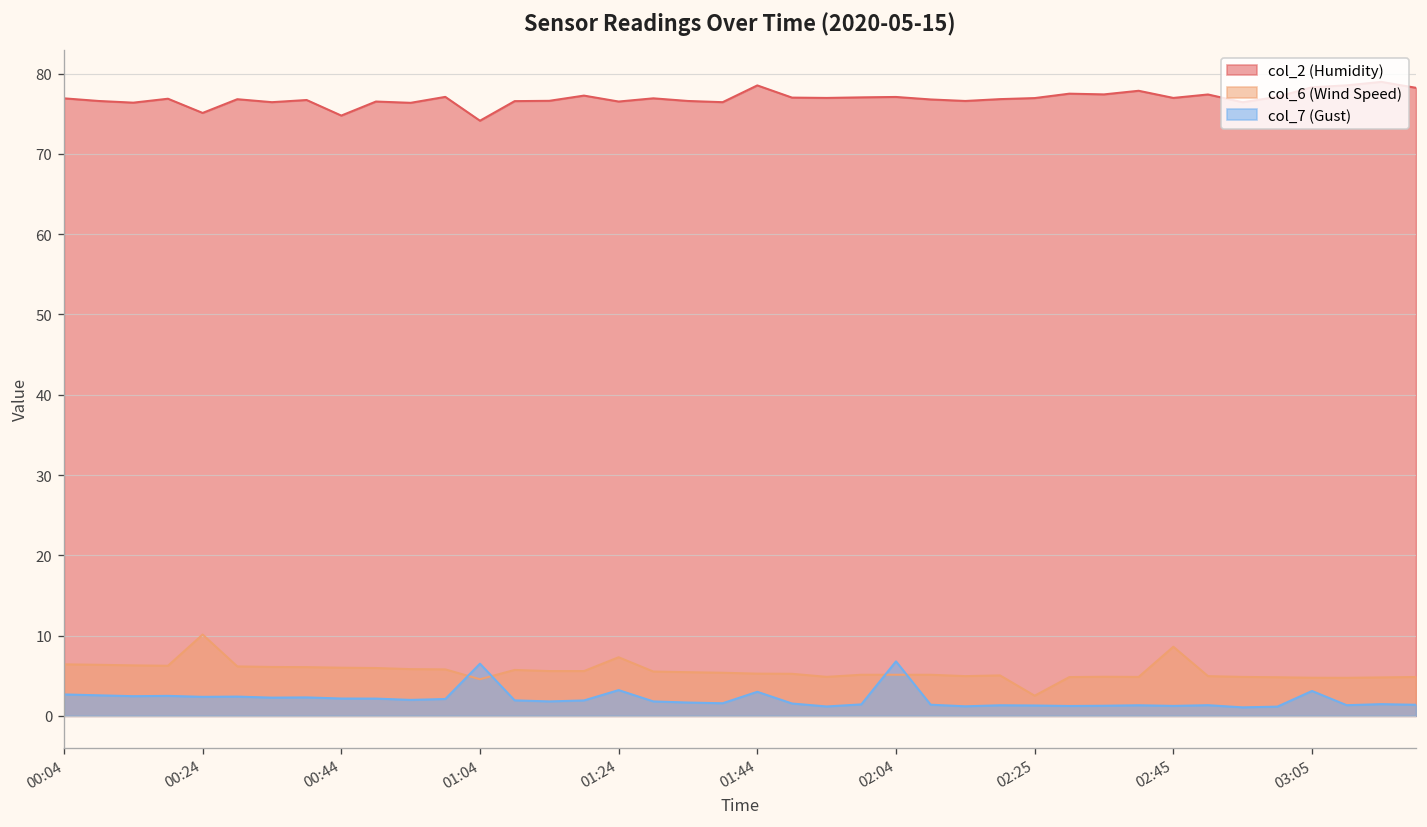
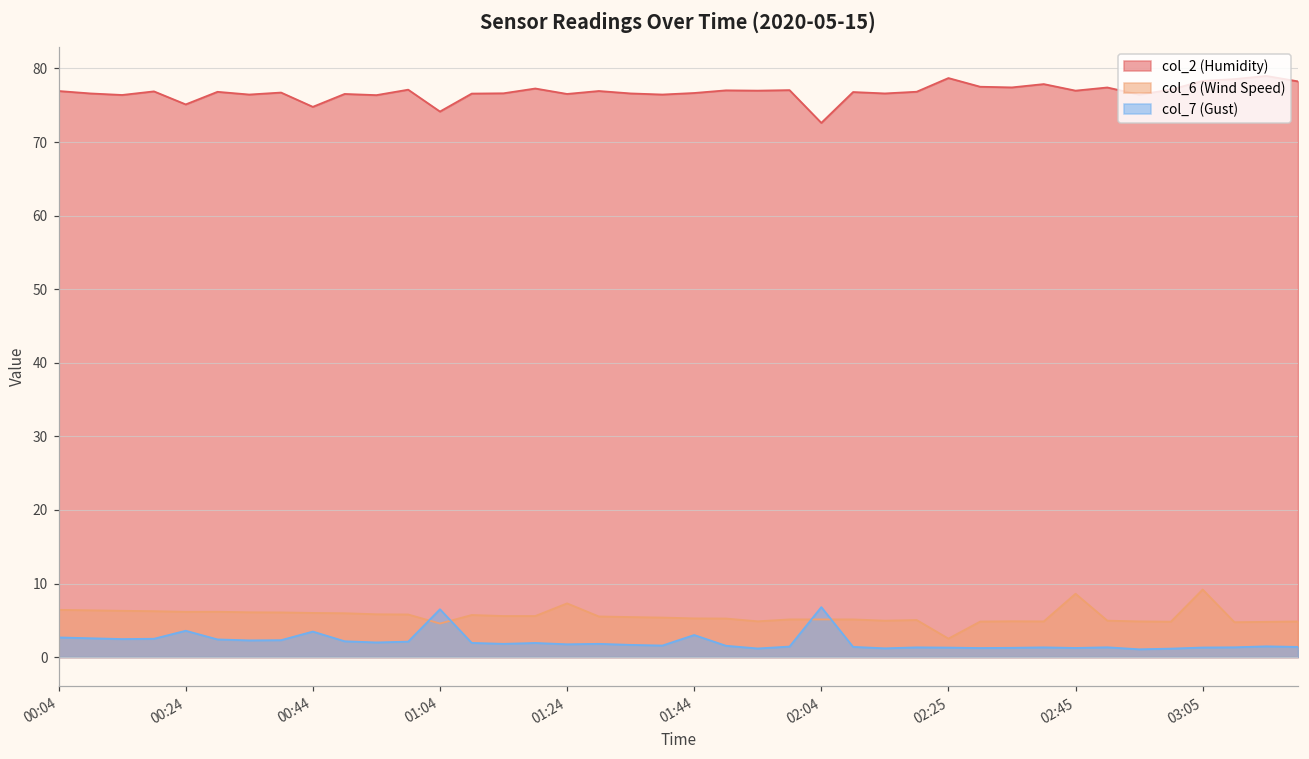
col_6 (Wind Speed), 00:24: 10 -> 6
col_7 (Gust), 00:24: 2 -> 4
col_7 (Gust), 00:44: 2 -> 3
col_7 (Gust), 01:24: 3 -> 2
col_2 (Humidity), 01:44: 79 -> 77
col_2 (Humidity), 02:04: 77 -> 73
col_2 (Humidity), 02:25: 77 -> 79
col_6 (Wind Speed), 03:05: 5 -> 9
col_7 (Gust), 03:05: 3 -> 1
